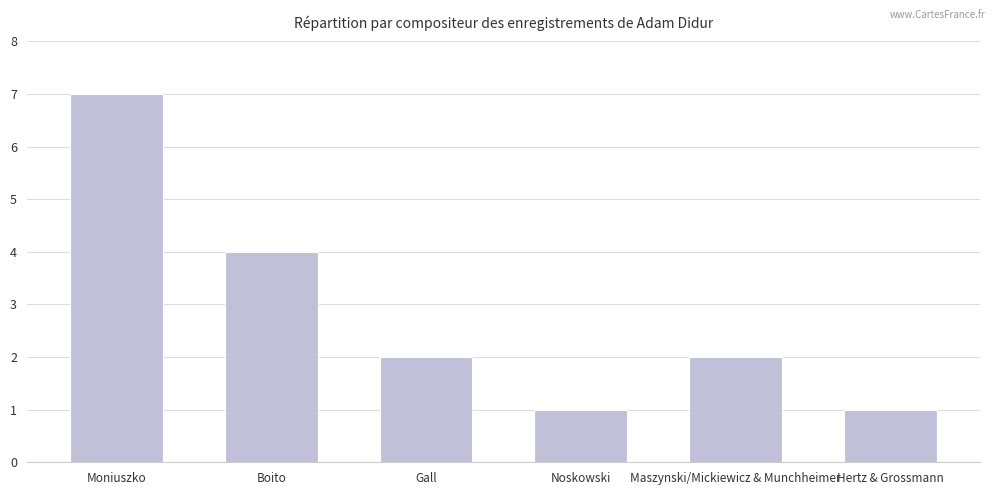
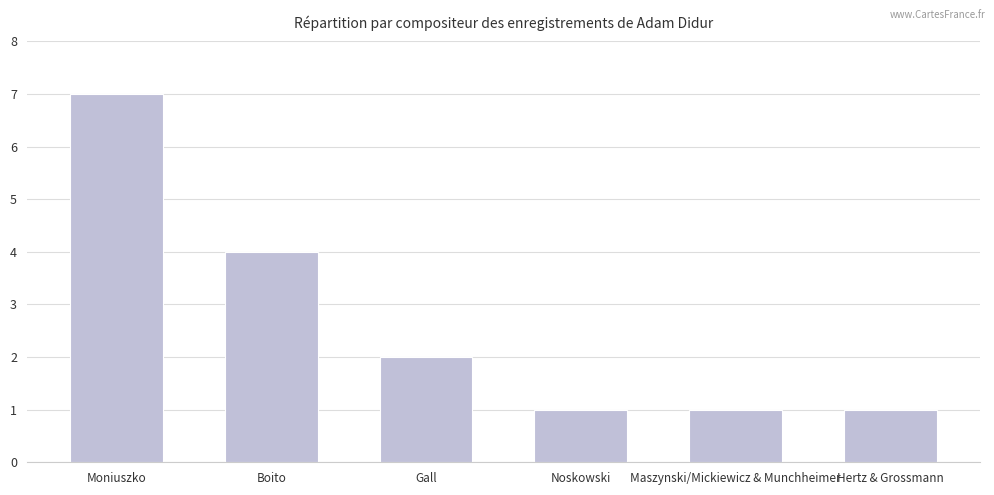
Maszynski/Mickiewicz & Munchheimer: 2 -> 1
